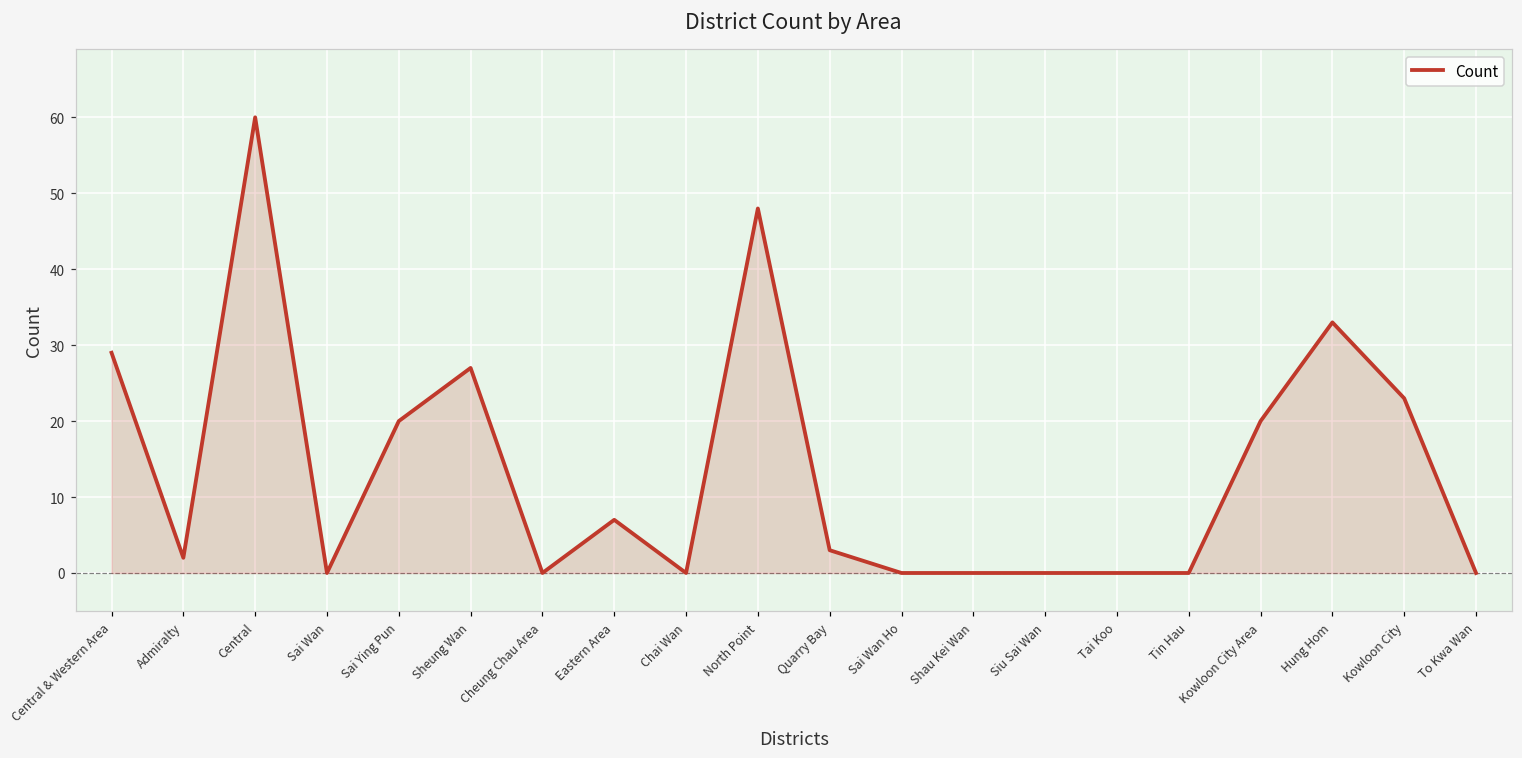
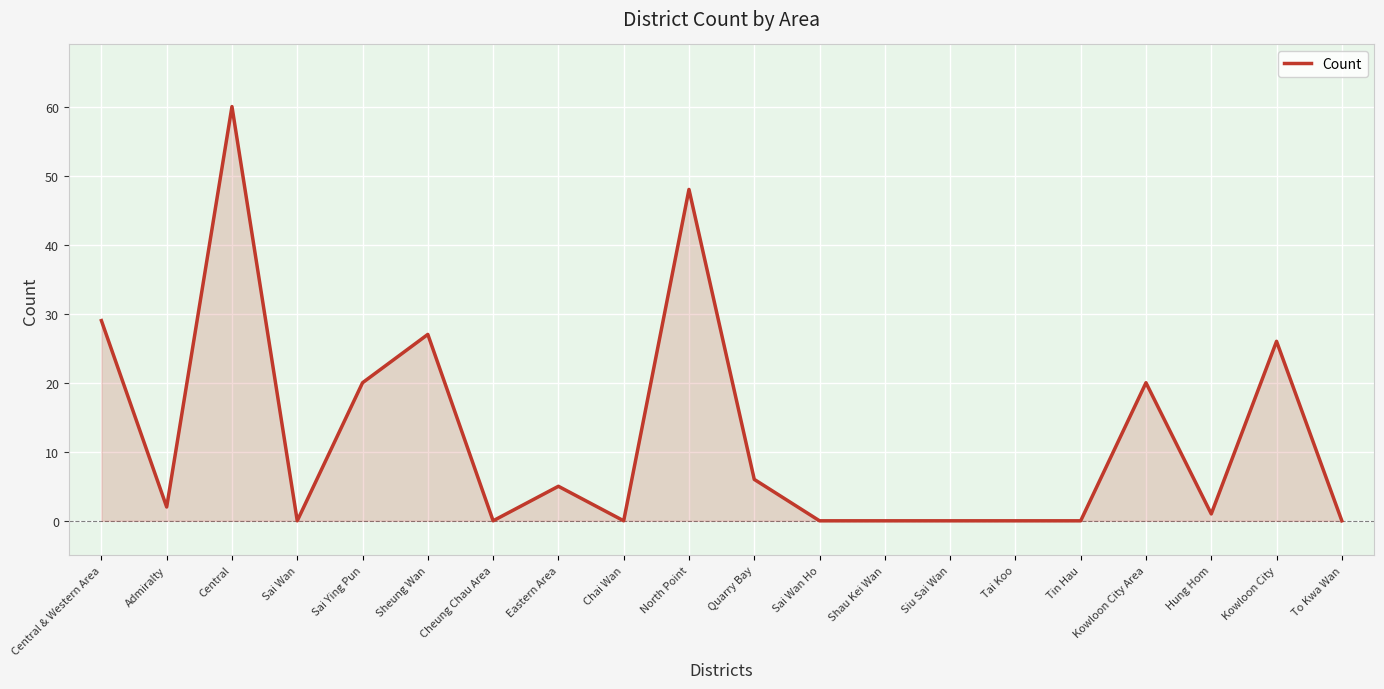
Eastern Area: 7 -> 5
Quarry Bay: 3 -> 6
Hung Hom: 33 -> 1
Kowloon City: 23 -> 26
